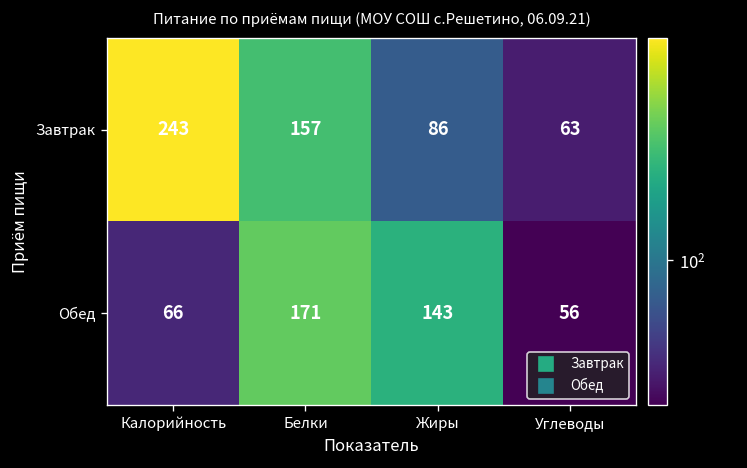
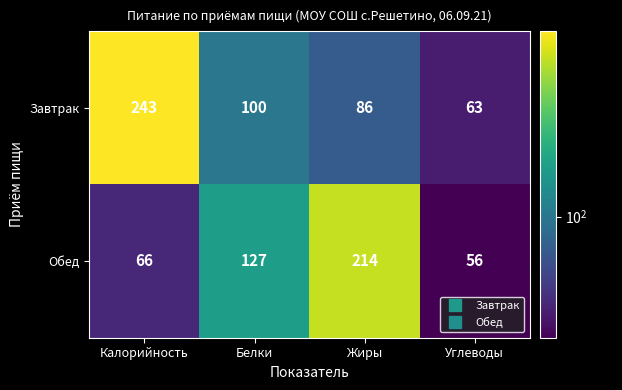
Завтрак, Белки: 157 -> 100
Обед, Белки: 171 -> 127
Обед, Жиры: 143 -> 214
